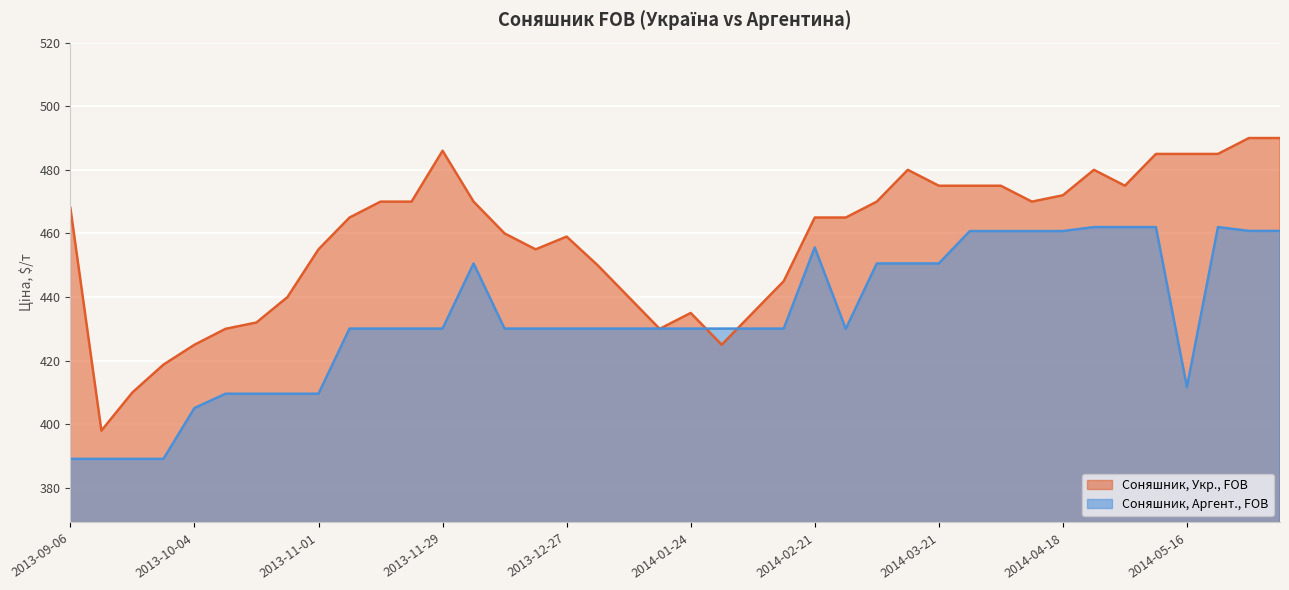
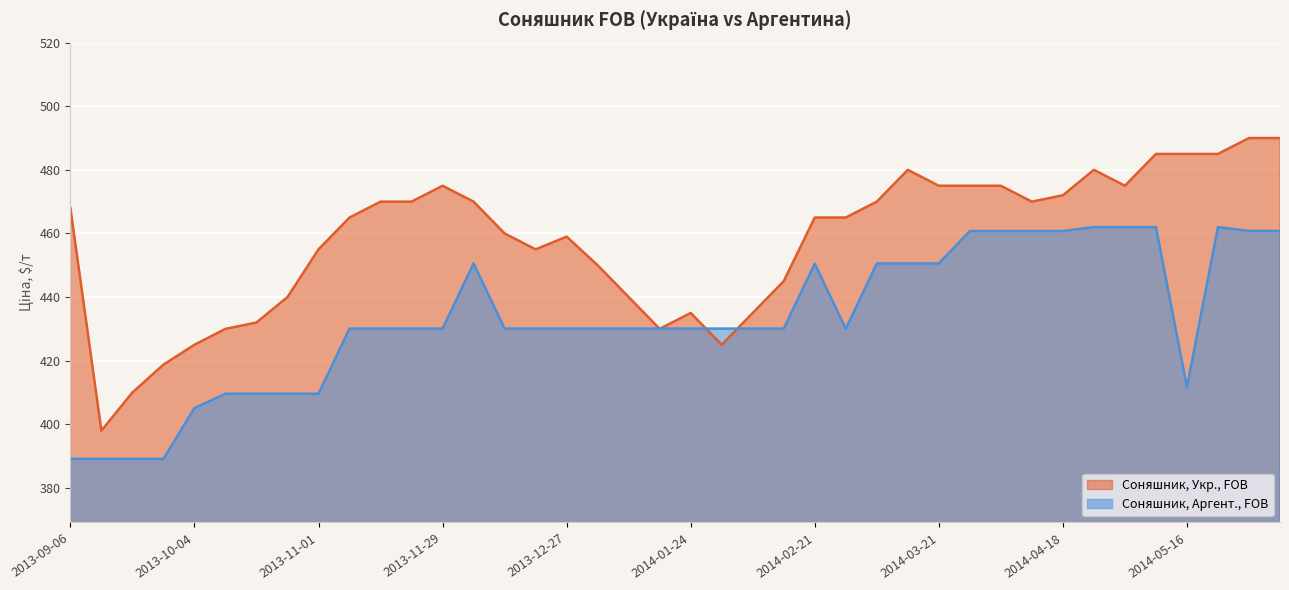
Соняшник, Укр., FOB, 2013-11-29: 486 -> 475
Соняшник, Аргент., FOB, 2014-02-21: 456 -> 451
